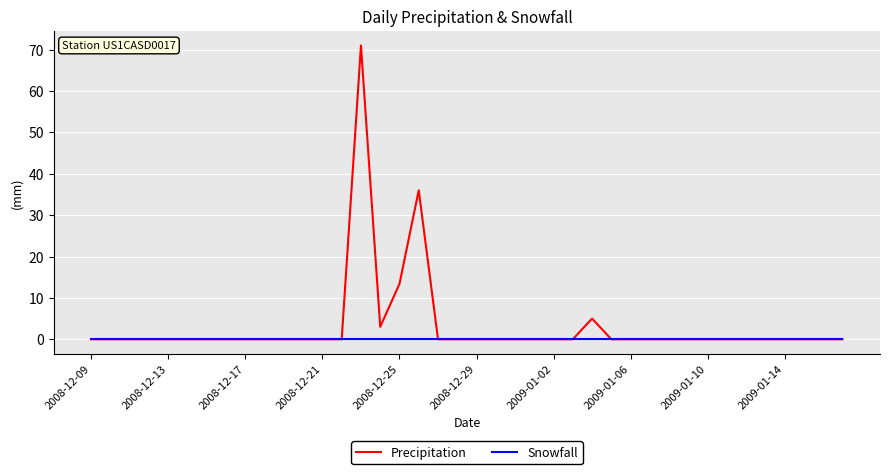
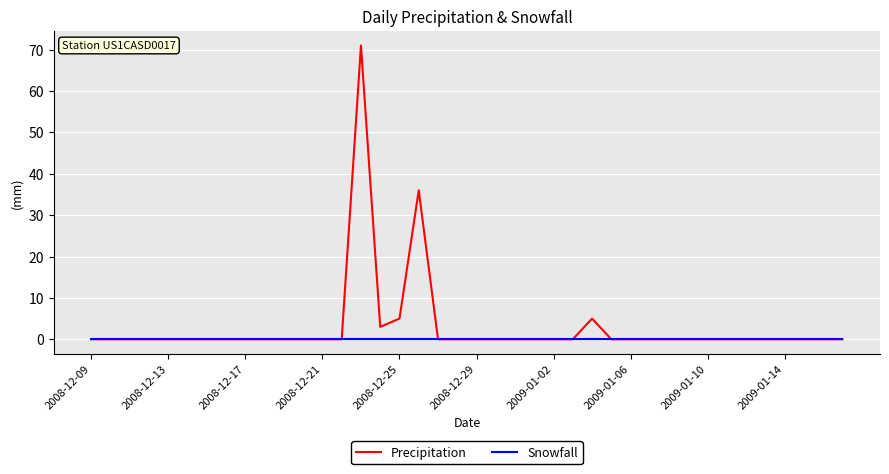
Precipitation, 2008-12-25: 13 -> 5
